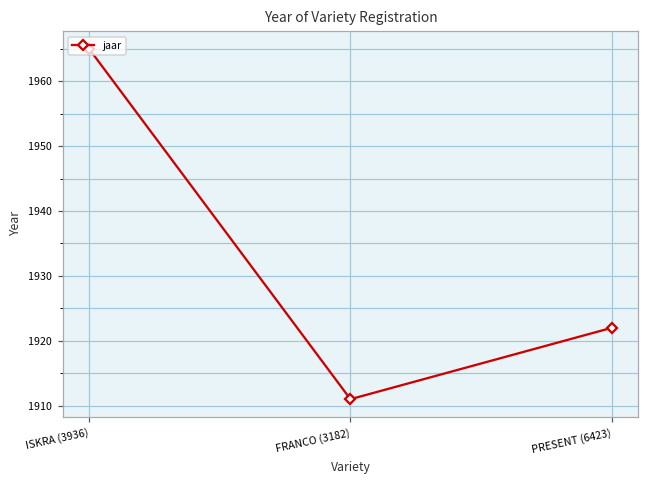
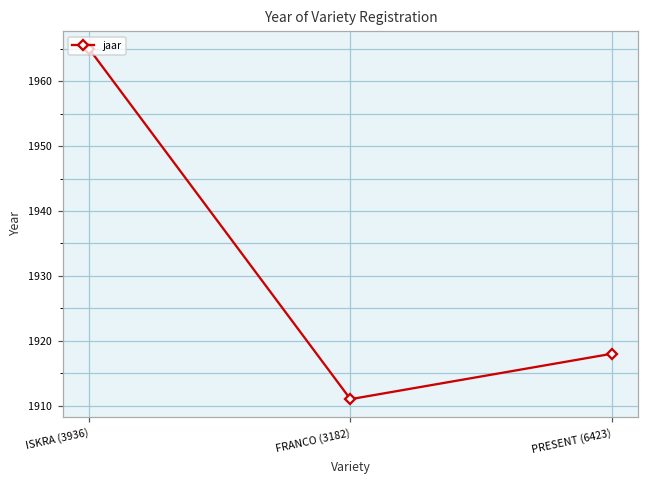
PRESENT (6423): 1922 -> 1918
